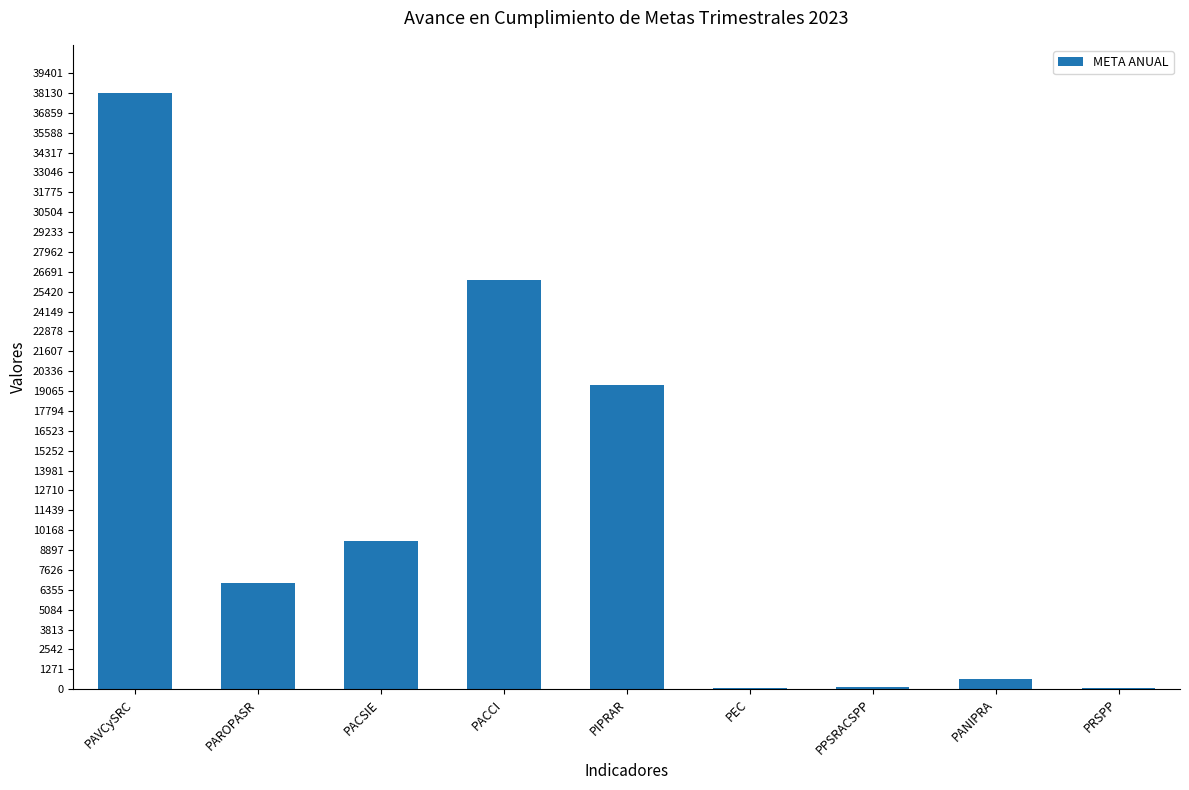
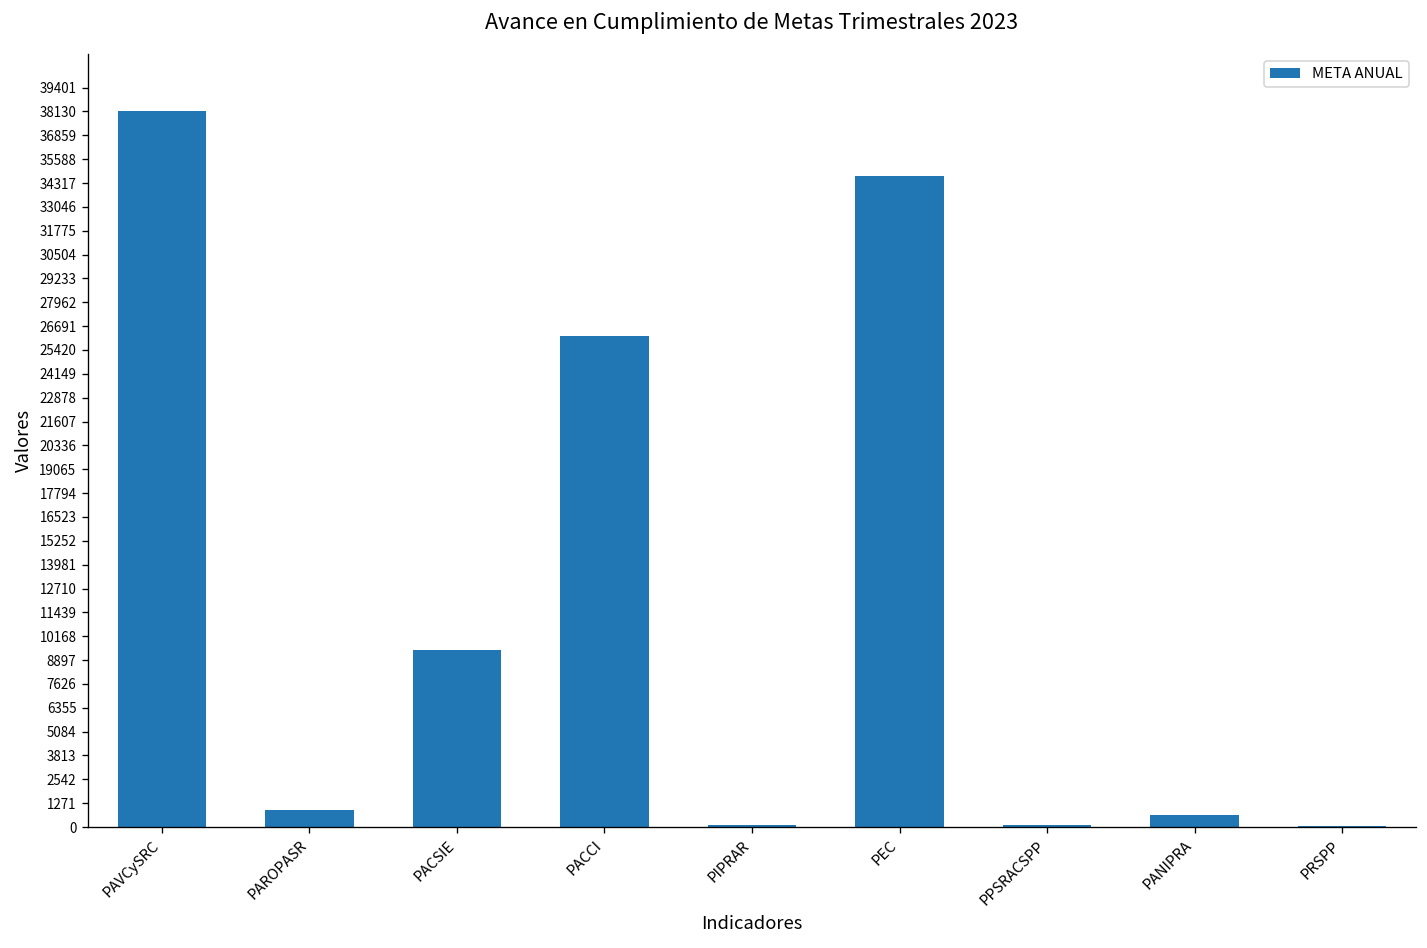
PAROPASR: 6800 -> 900
PIPRAR: 19400 -> 100
PEC: 100 -> 34700
